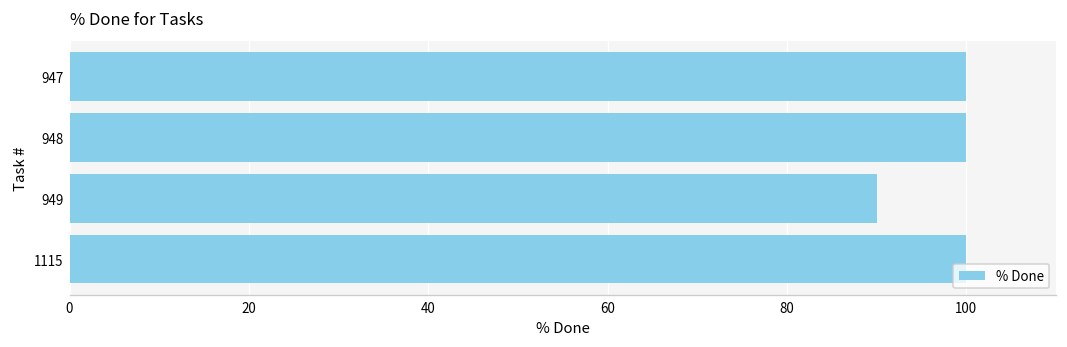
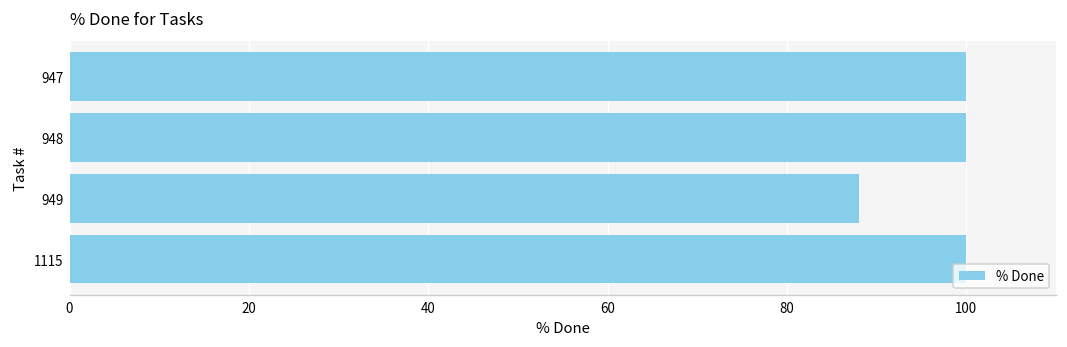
949: 90 -> 88
